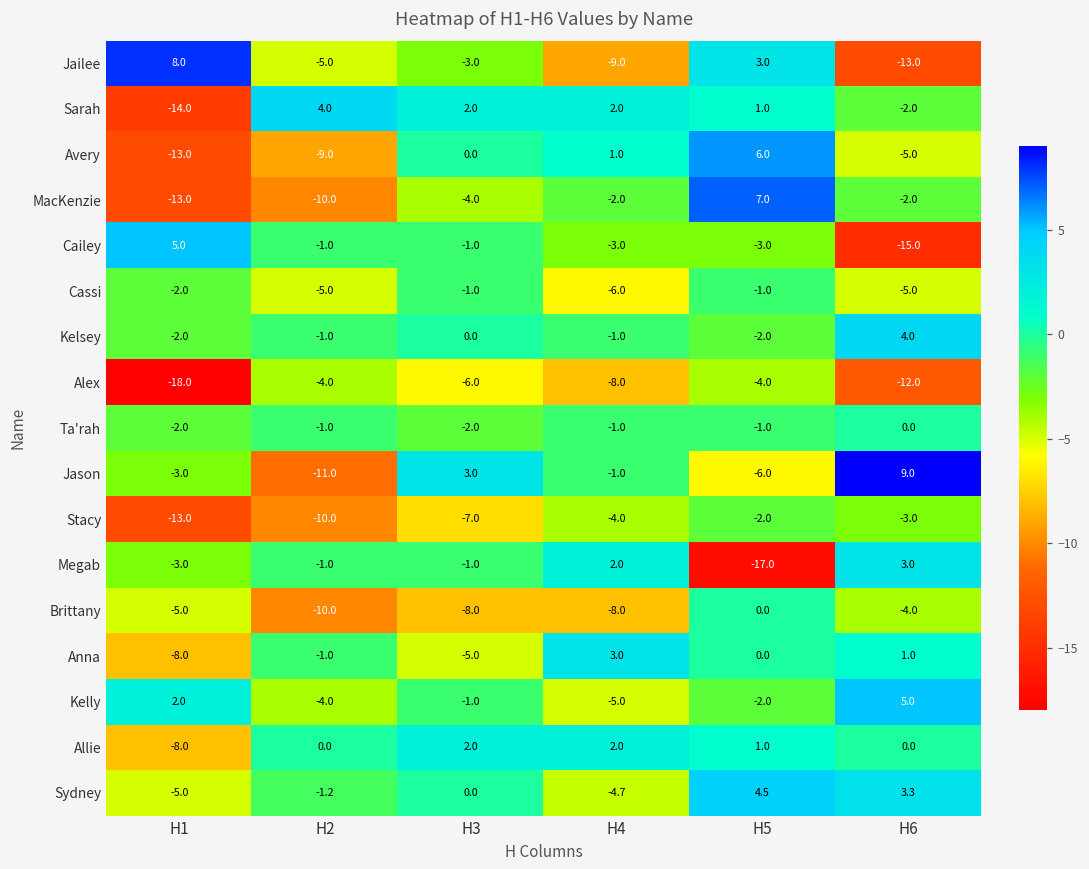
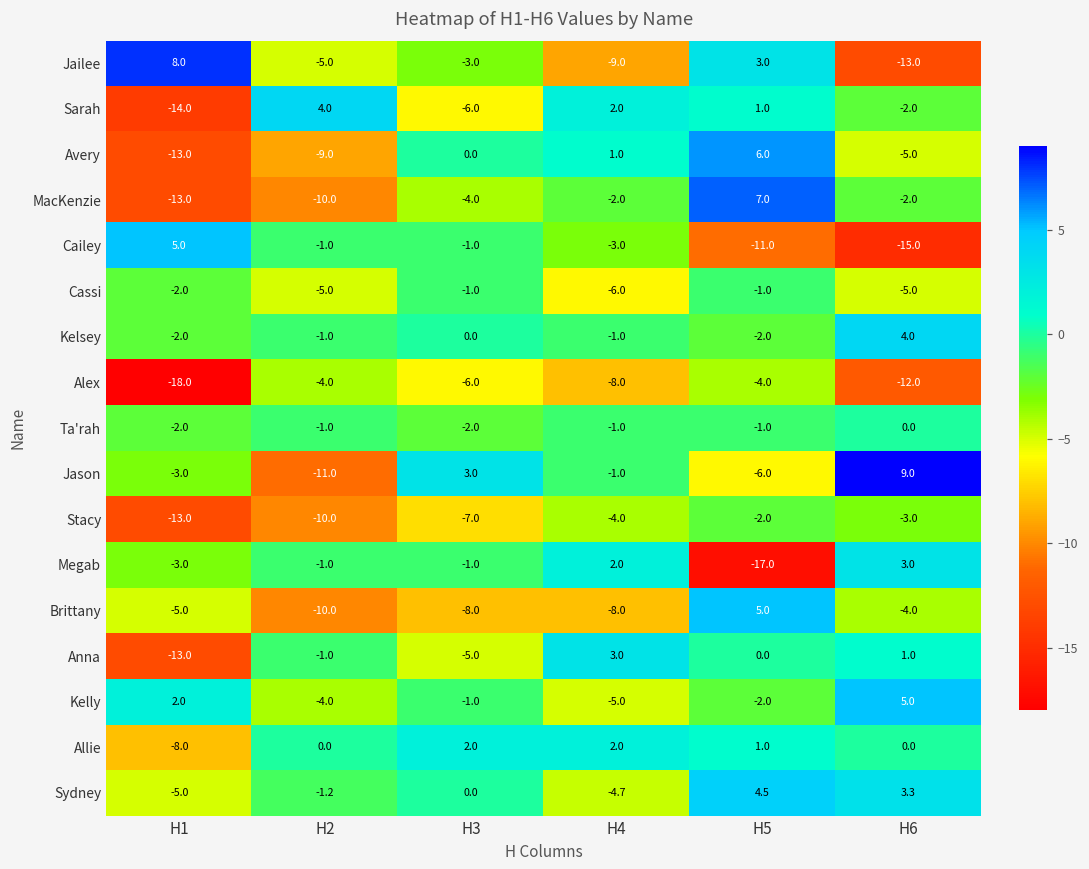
Sarah, H3: 2.0 -> -6.0
Cailey, H5: -3.0 -> -11.0
Brittany, H5: 0.0 -> 5.0
Anna, H1: -8.0 -> -13.0
